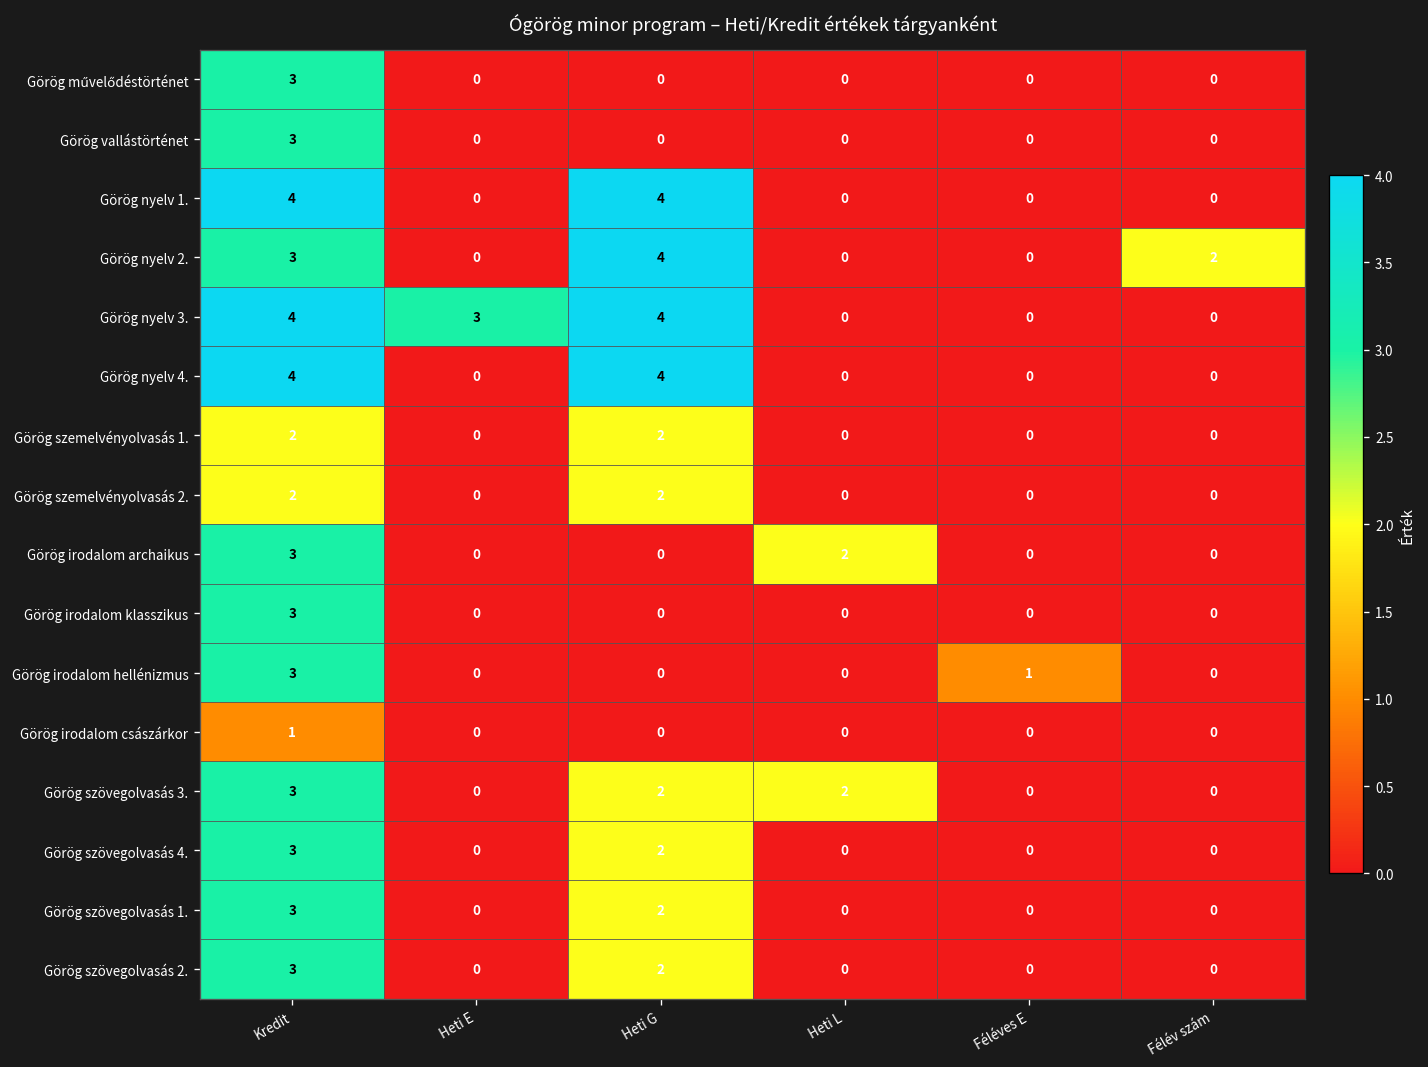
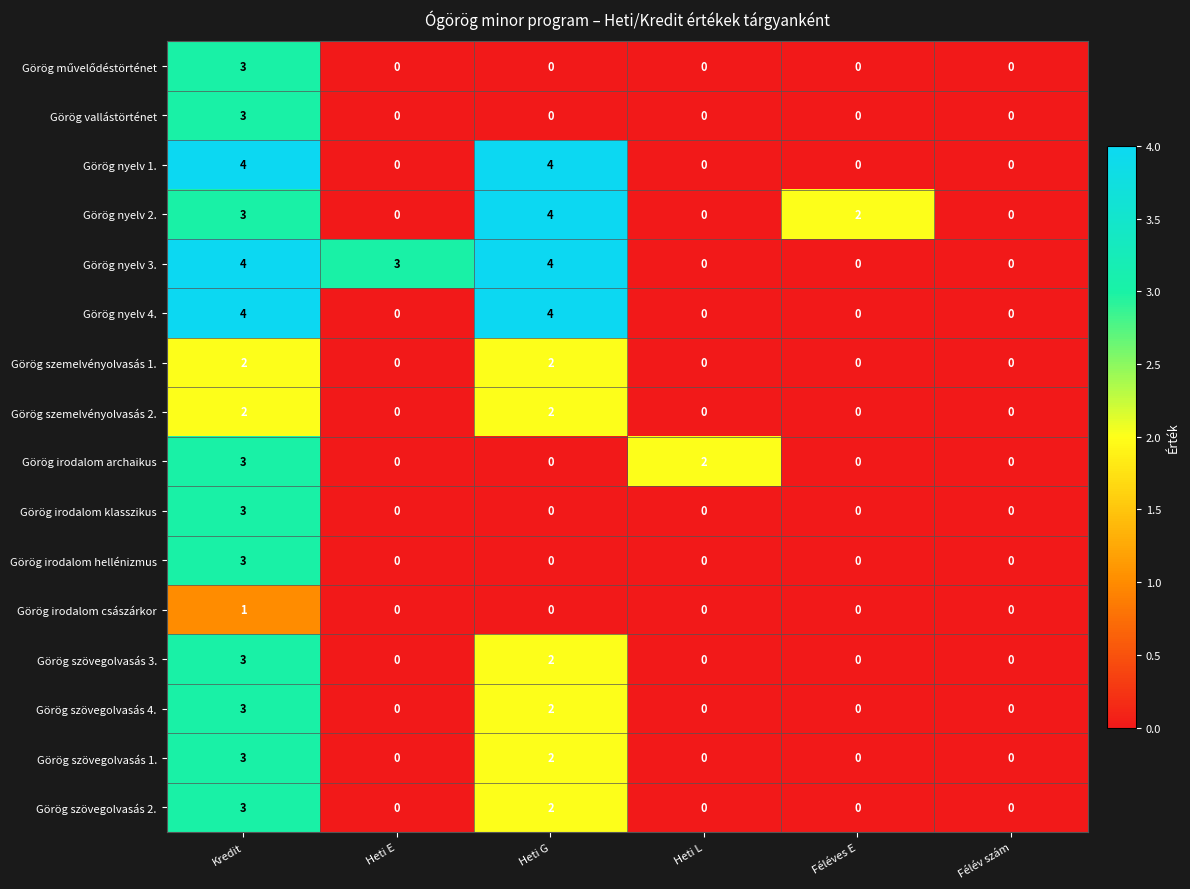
Görög nyelv 2., Féléves E: 0 -> 2
Görög nyelv 2., Félév szám: 2 -> 0
Görög irodalom hellénizmus, Féléves E: 1 -> 0
Görög szövegolvasás 3., Heti L: 2 -> 0
